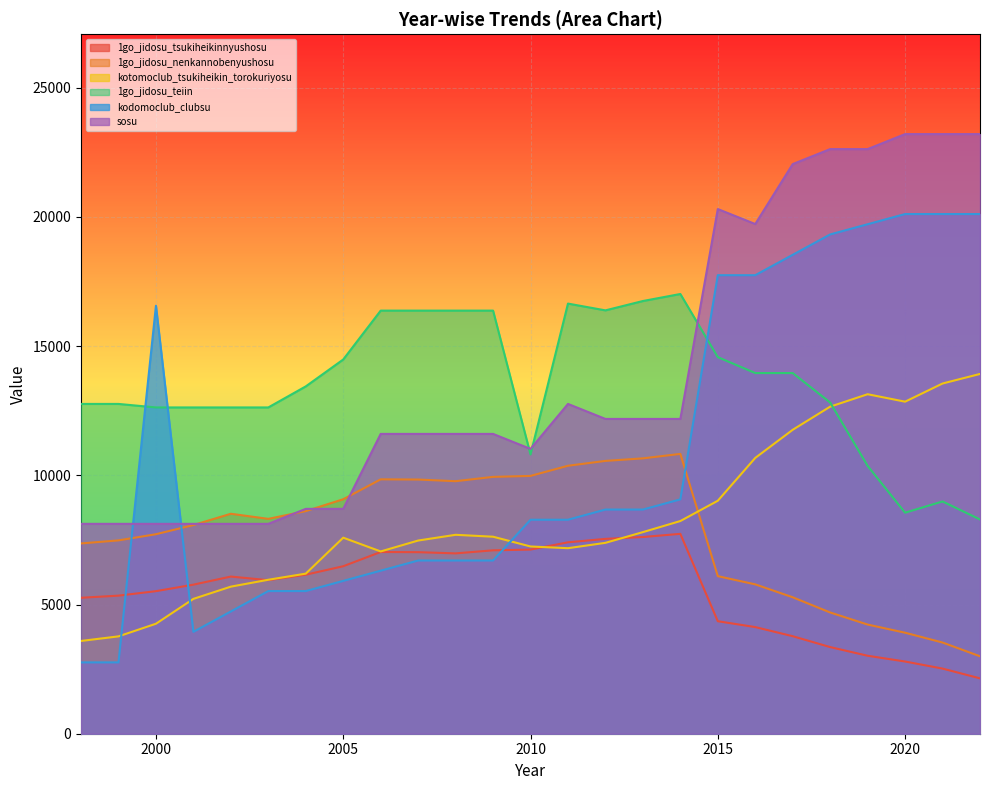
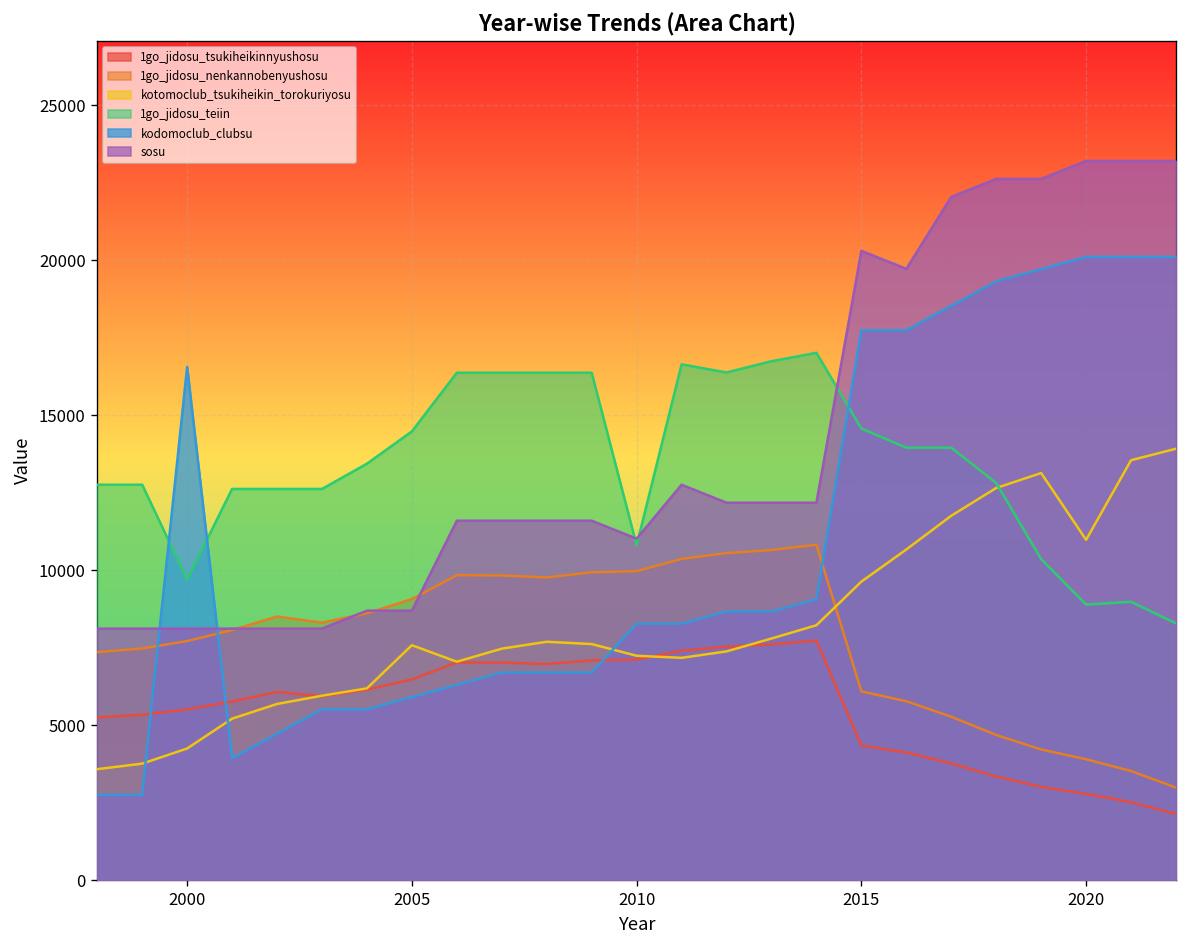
1go_jidosu_teiin, 2000: 12600 -> 9700
kotomoclub_tsukiheikin_torokuriyosu, 2015: 9000 -> 9600
kotomoclub_tsukiheikin_torokuriyosu, 2020: 12800 -> 11000
1go_jidosu_teiin, 2020: 8600 -> 8900
